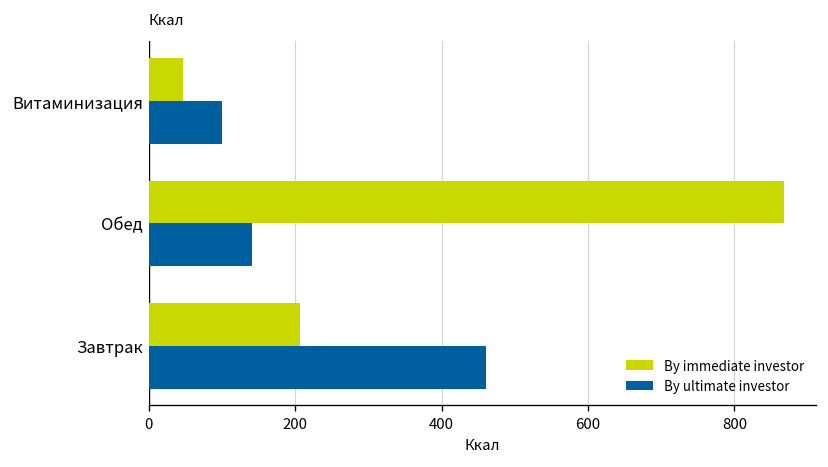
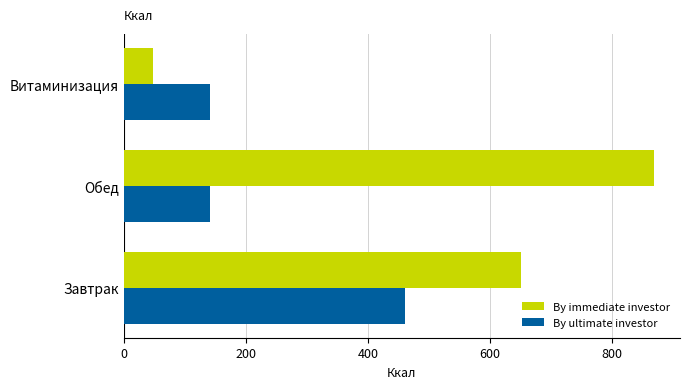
By ultimate investor, Витаминизация: 100 -> 140
By immediate investor, Завтрак: 210 -> 650
